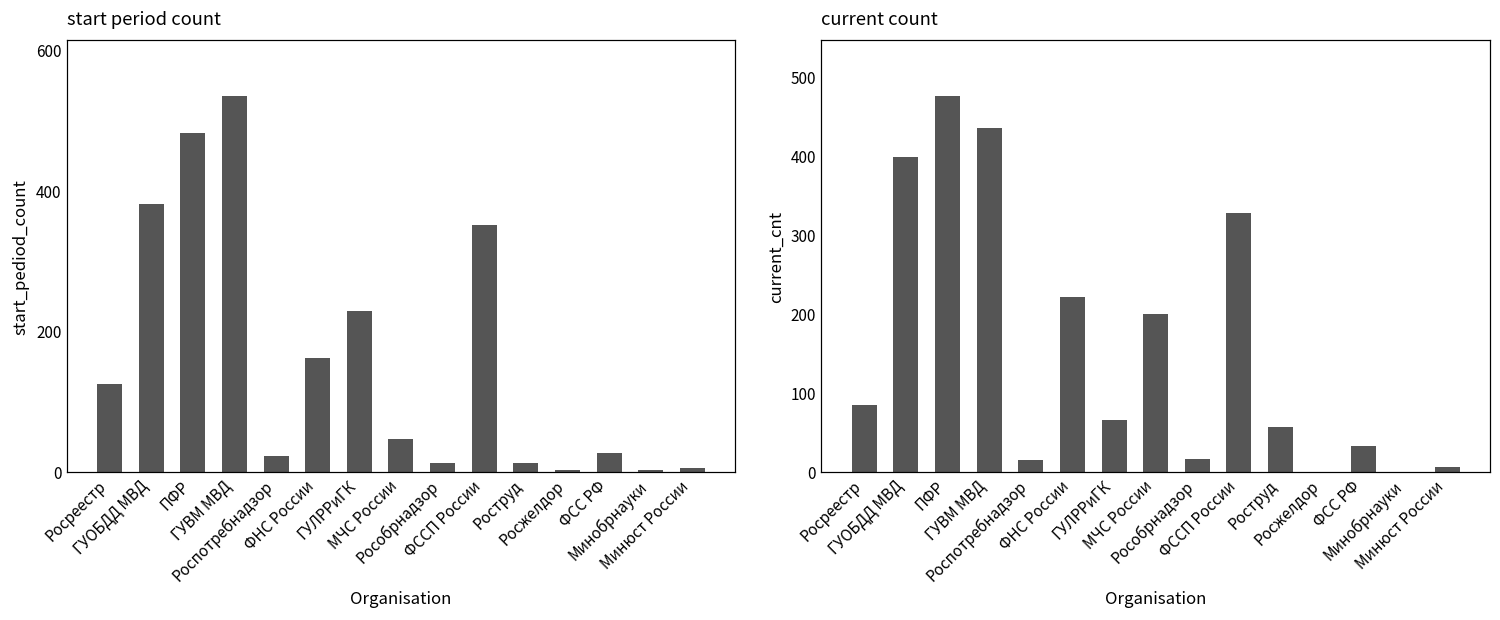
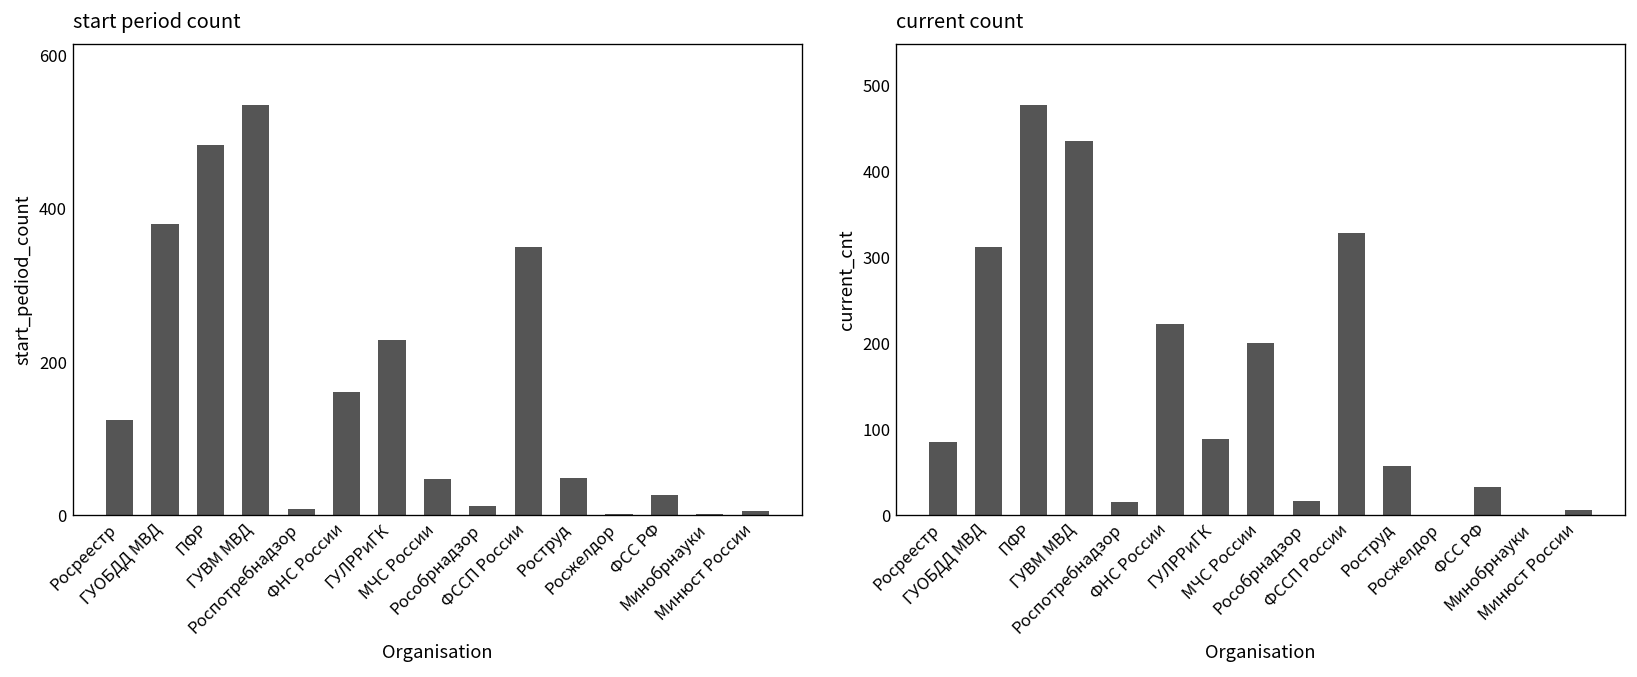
start period count, Роспотребнадзор: 20 -> 10
start period count, Роструд: 10 -> 50
current count, ГУОБДД МВД: 400 -> 310
current count, ГУЛРРиГК: 70 -> 90
